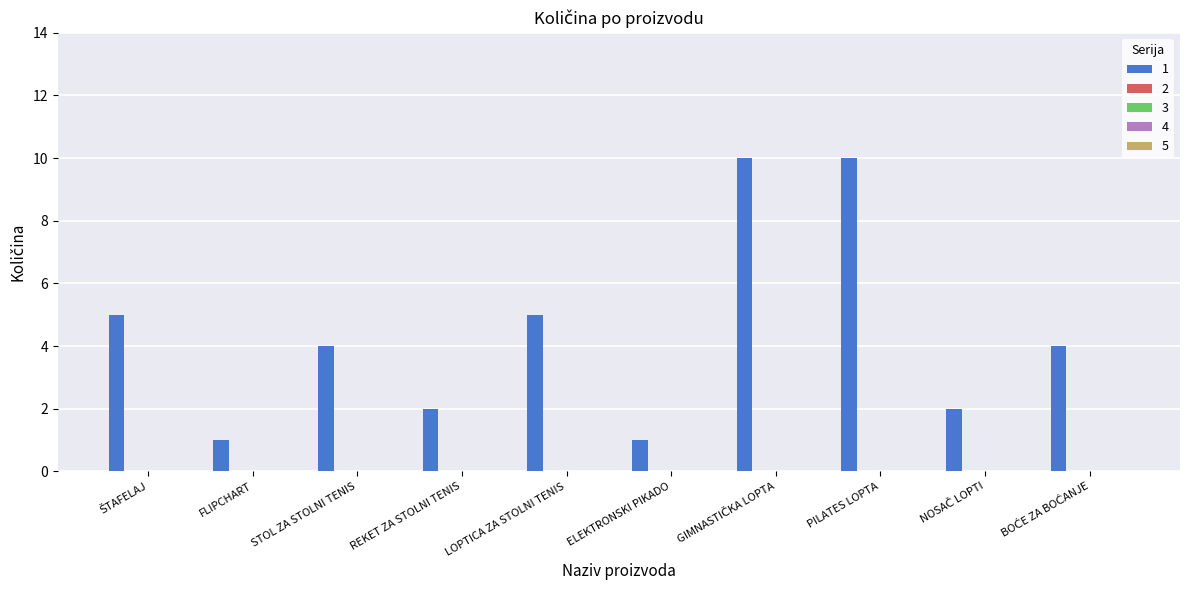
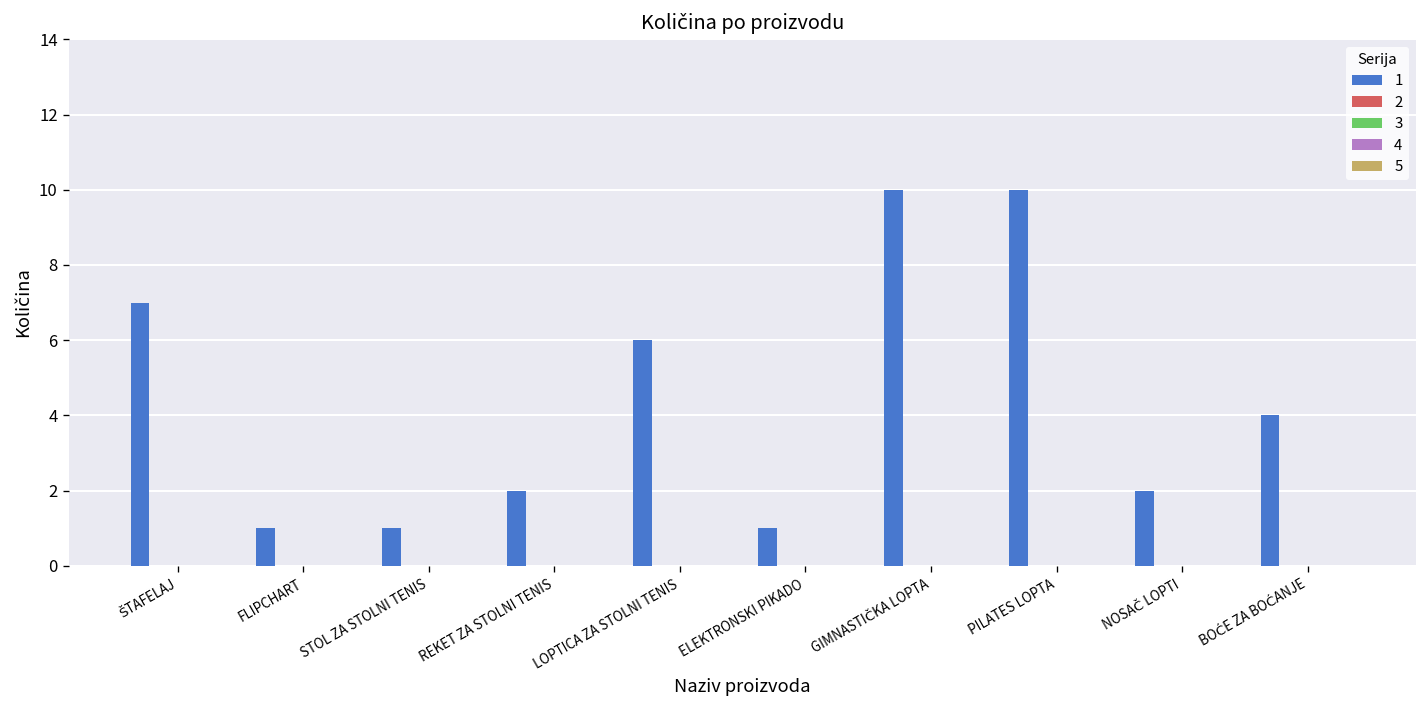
1, ŠTAFELAJ: 5 -> 7
1, STOL ZA STOLNI TENIS: 4 -> 1
1, LOPTICA ZA STOLNI TENIS: 5 -> 6
